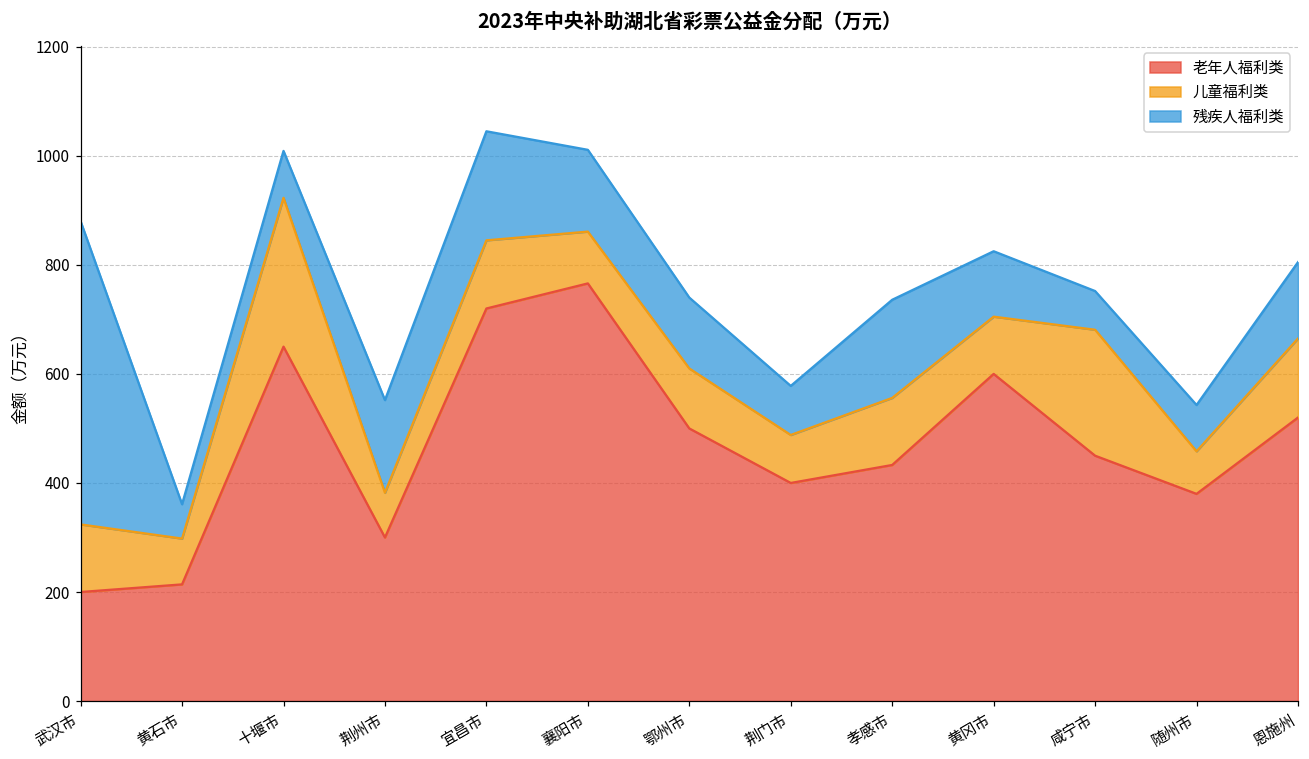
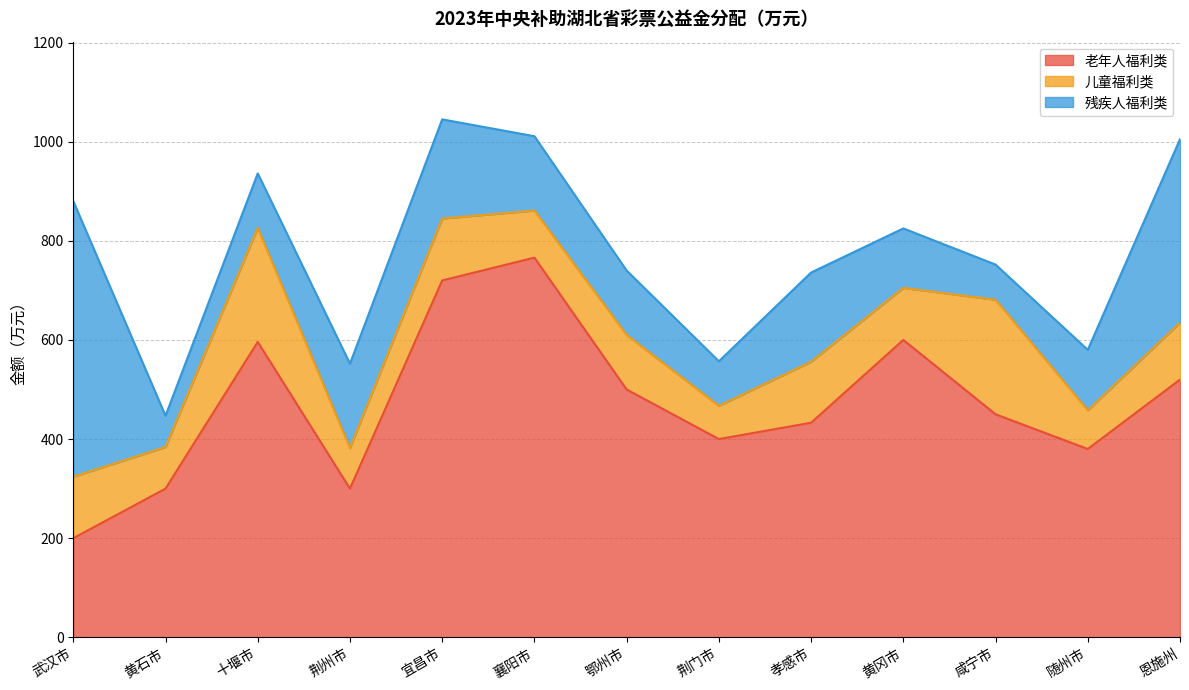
老年人福利类, 黄石市: 210 -> 300
老年人福利类, 十堰市: 650 -> 600
儿童福利类, 十堰市: 270 -> 230
残疾人福利类, 十堰市: 90 -> 110
儿童福利类, 荆门市: 90 -> 70
残疾人福利类, 随州市: 90 -> 120
儿童福利类, 恩施州: 150 -> 120
残疾人福利类, 恩施州: 140 -> 370
